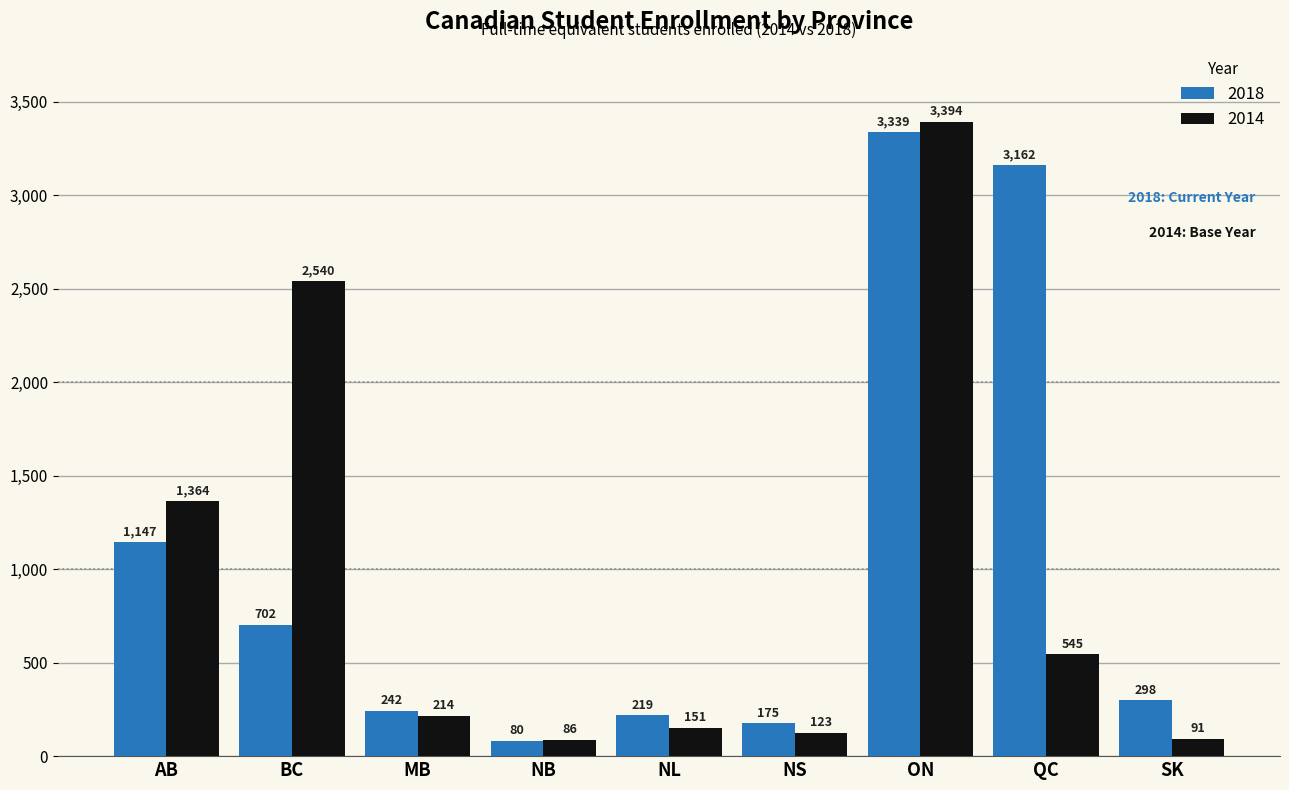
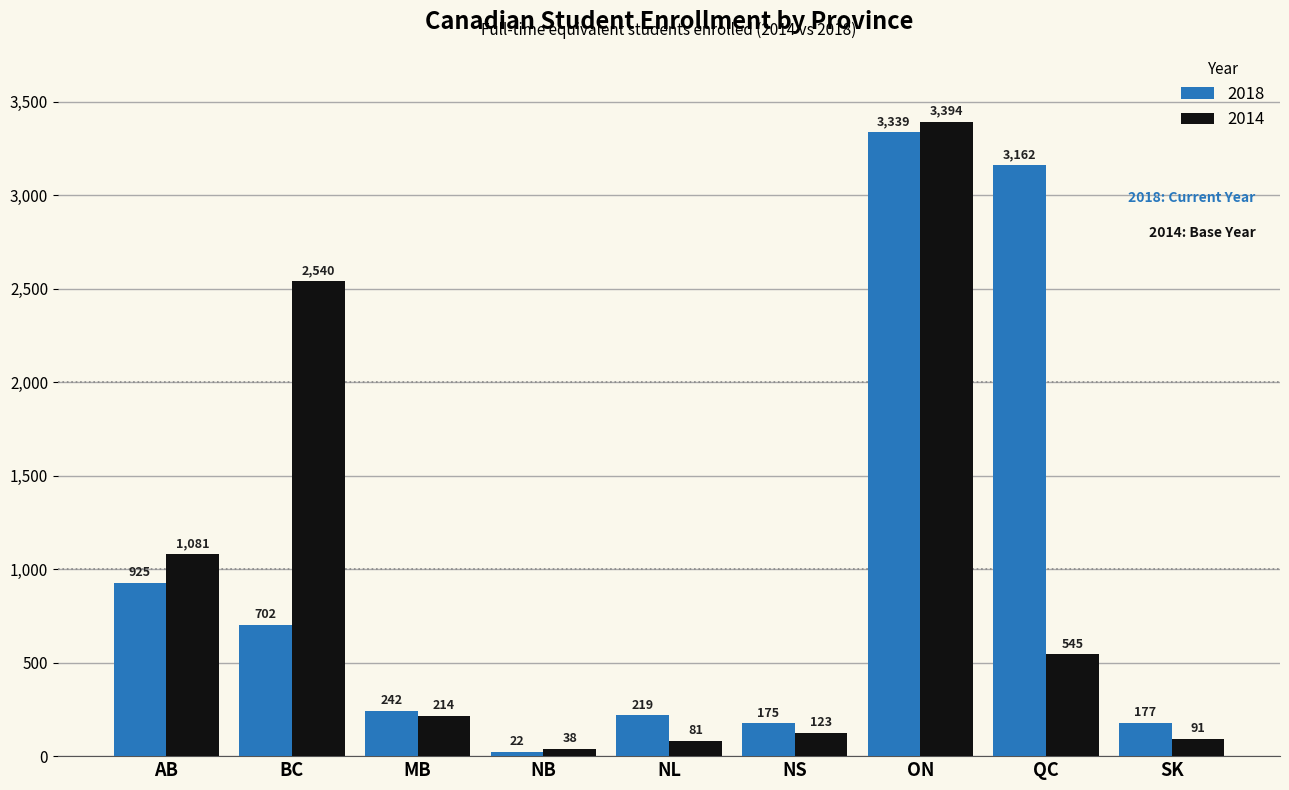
2018, AB: 1,147 -> 925
2014, AB: 1,364 -> 1,081
2018, NB: 80 -> 22
2014, NB: 86 -> 38
2014, NL: 151 -> 81
2018, SK: 298 -> 177
